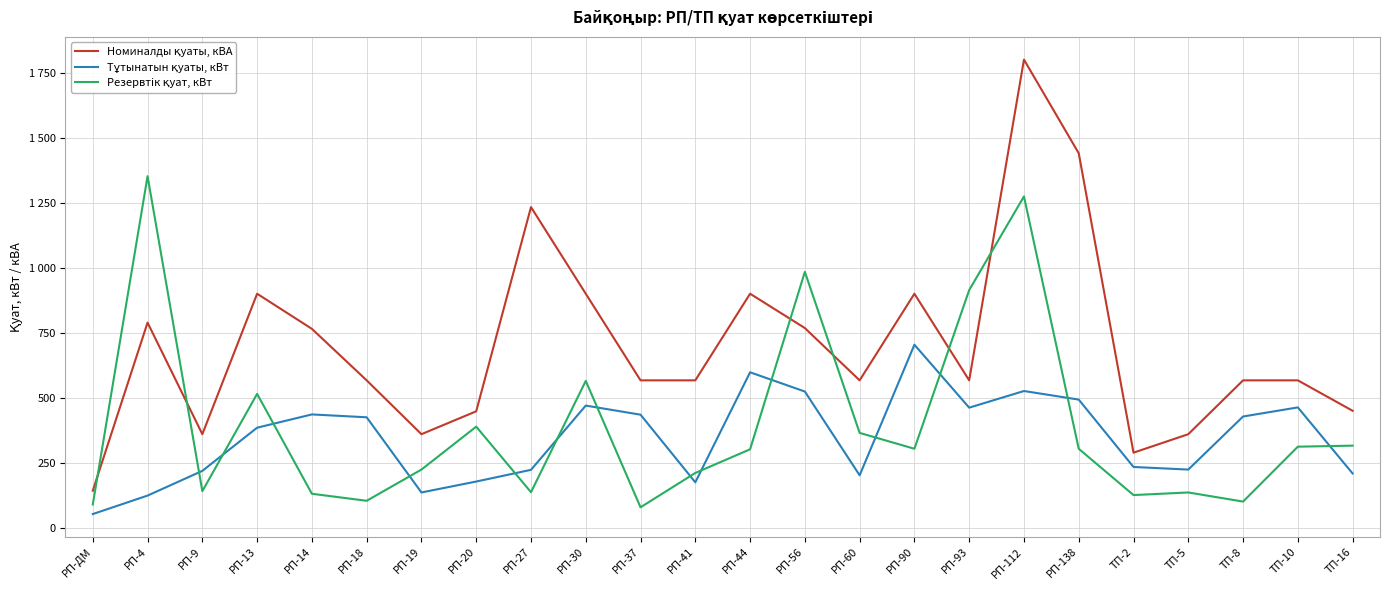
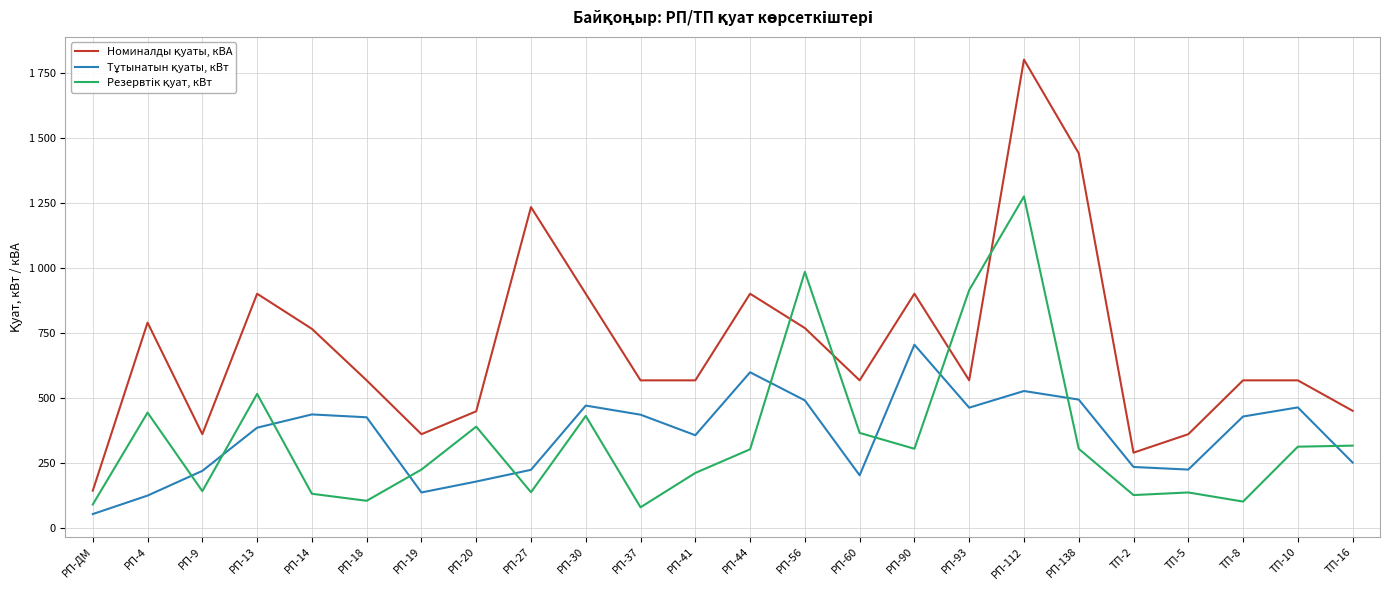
Резервтік қуат, кВт, РП-4: 1350 -> 440
Резервтік қуат, кВт, РП-30: 570 -> 430
Тұтынатын қуаты, кВт, РП-41: 180 -> 360
Тұтынатын қуаты, кВт, РП-56: 520 -> 490
Тұтынатын қуаты, кВт, ТП-16: 210 -> 250
